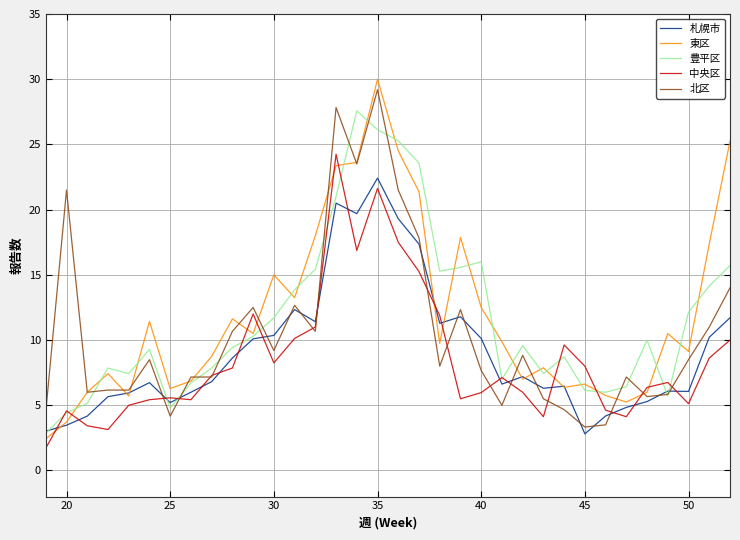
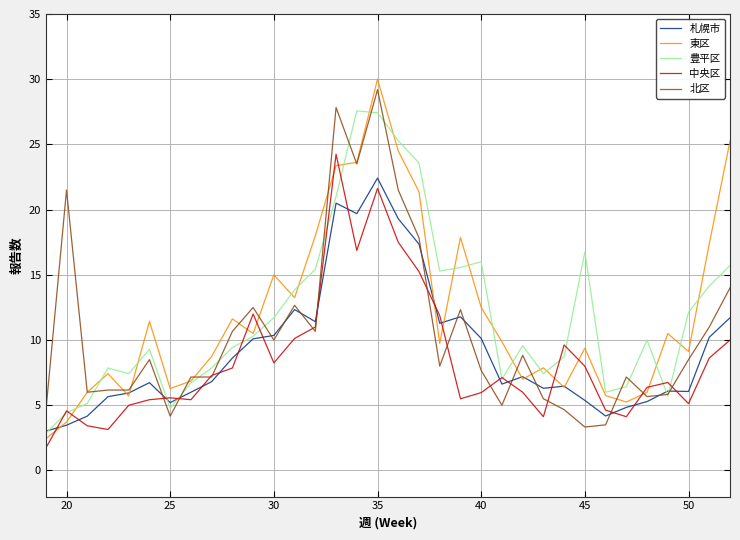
北区, 30: 9.2 -> 10.0
豊平区, 35: 26.1 -> 27.4
札幌市, 45: 2.8 -> 5.4
東区, 45: 6.6 -> 9.4
豊平区, 45: 6.1 -> 16.8
